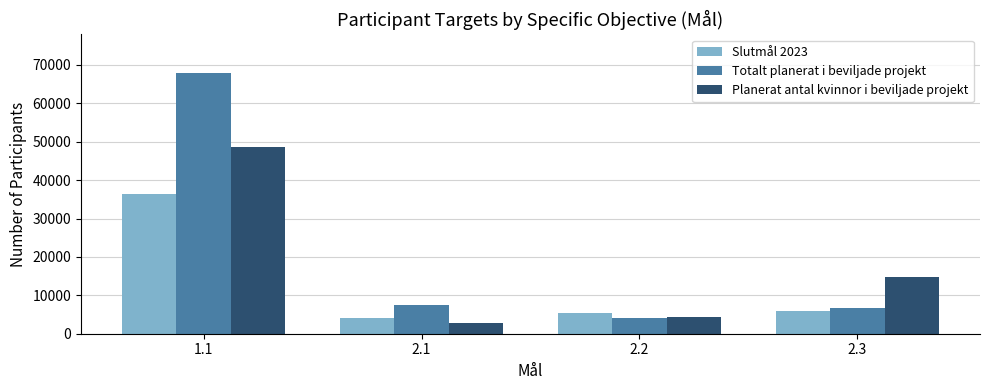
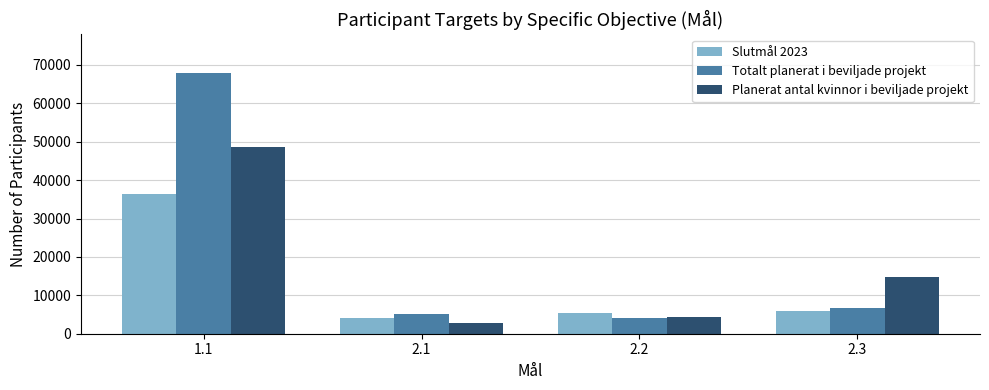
Totalt planerat i beviljade projekt, 2.1: 7000 -> 5000
